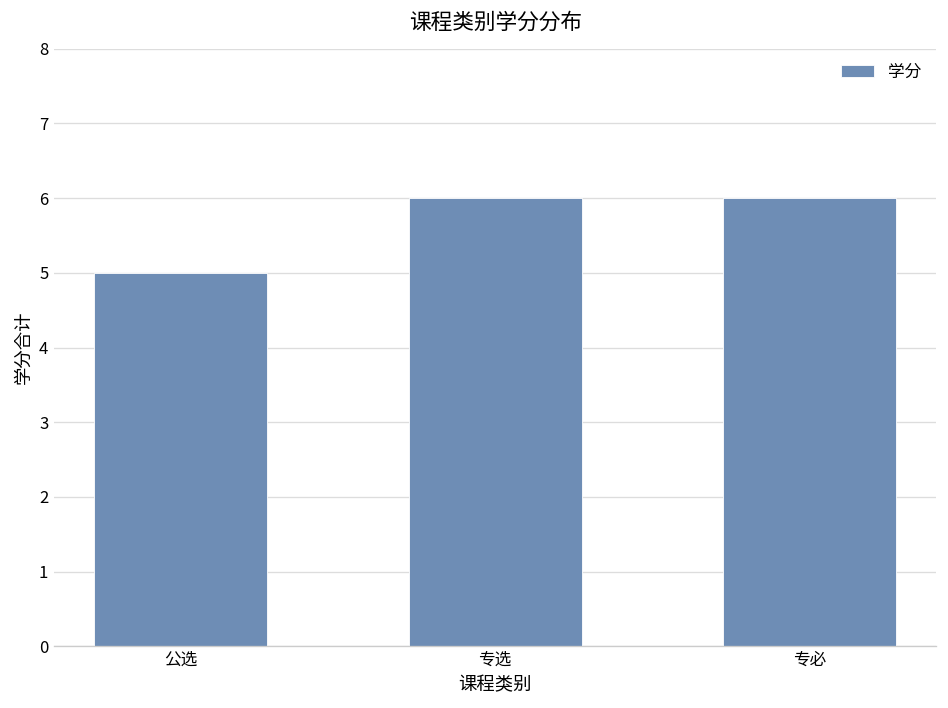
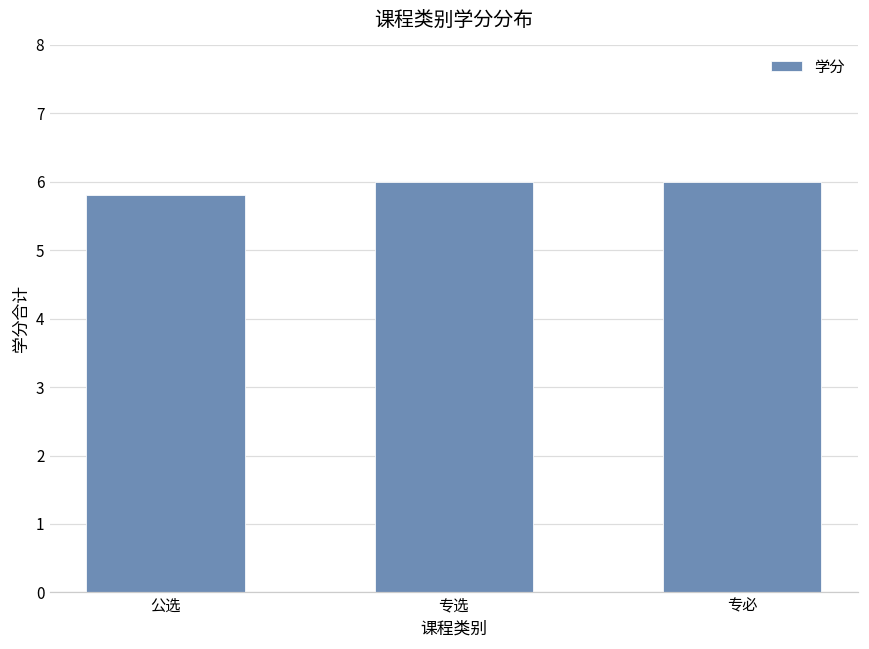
公选: 5.0 -> 5.8
